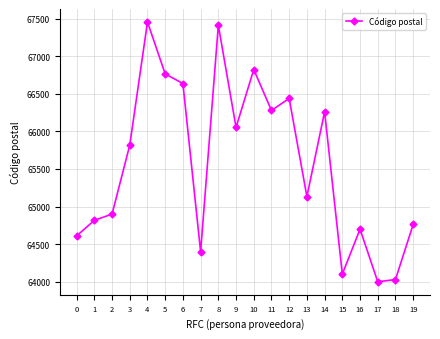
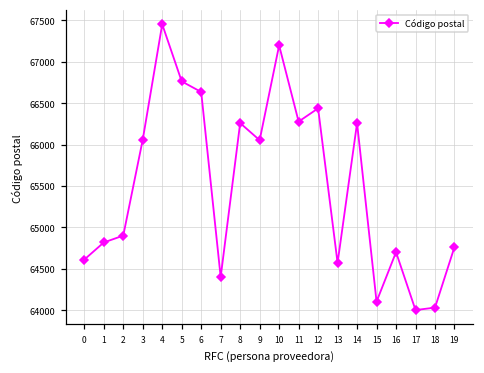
3: 65800 -> 66100
8: 67400 -> 66300
10: 66800 -> 67200
13: 65100 -> 64600
